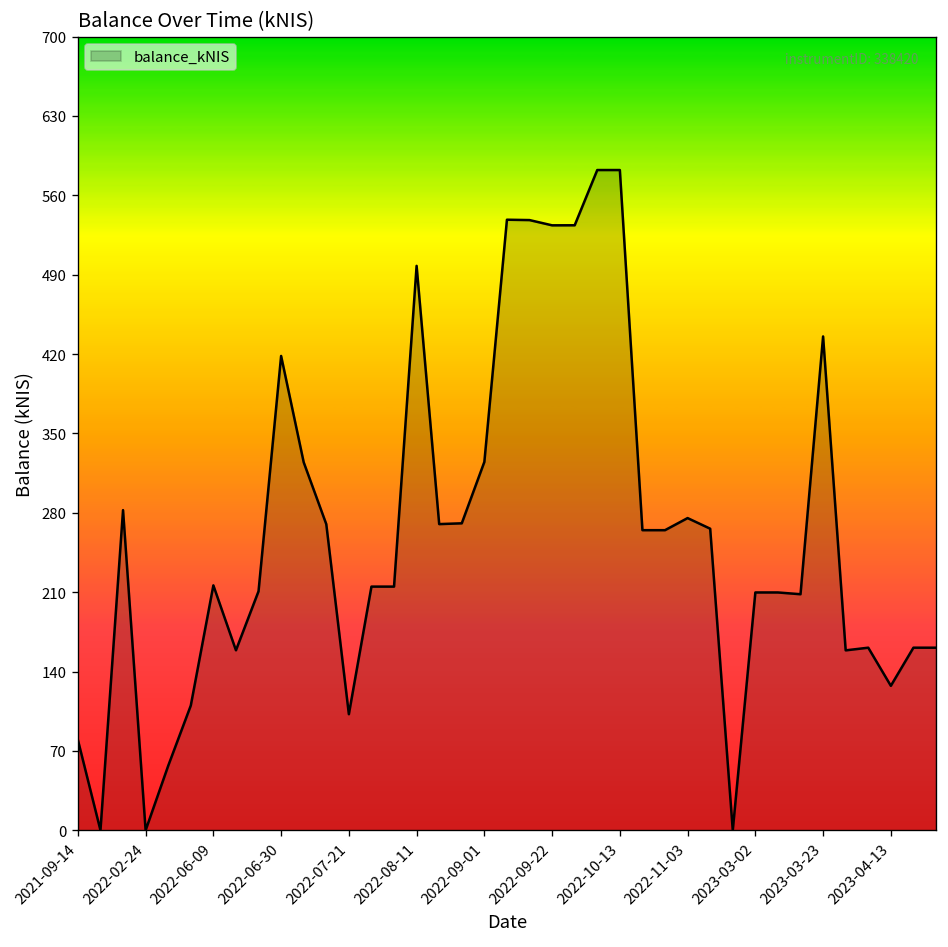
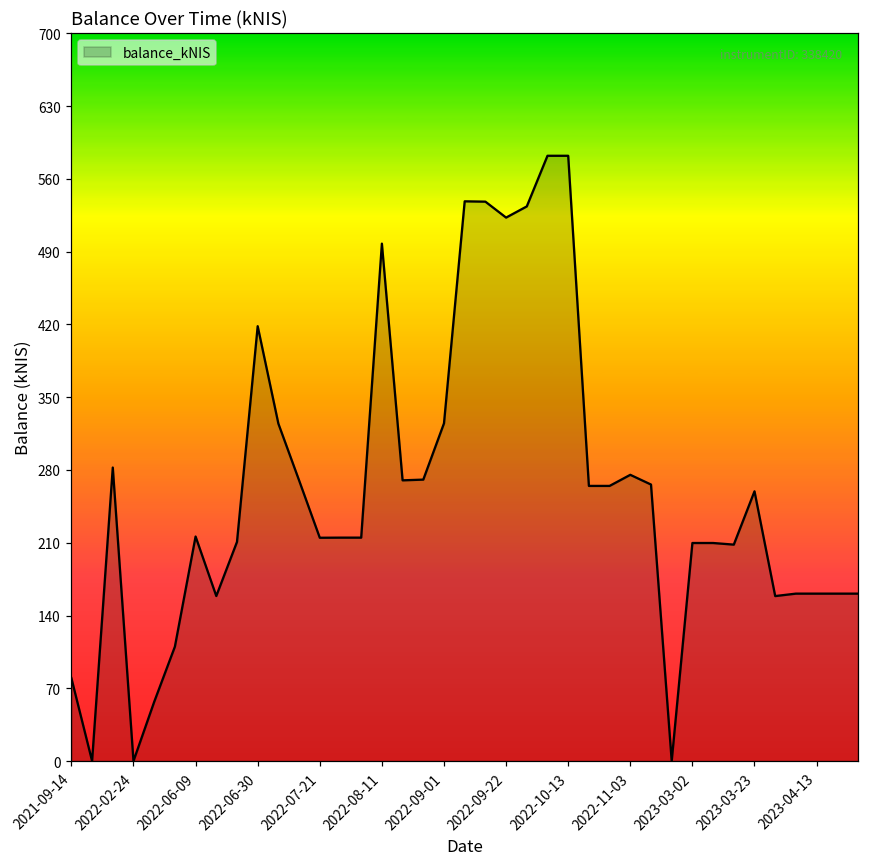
2022-07-21: 100 -> 210
2022-09-22: 530 -> 520
2023-03-23: 440 -> 260
2023-04-13: 130 -> 160
